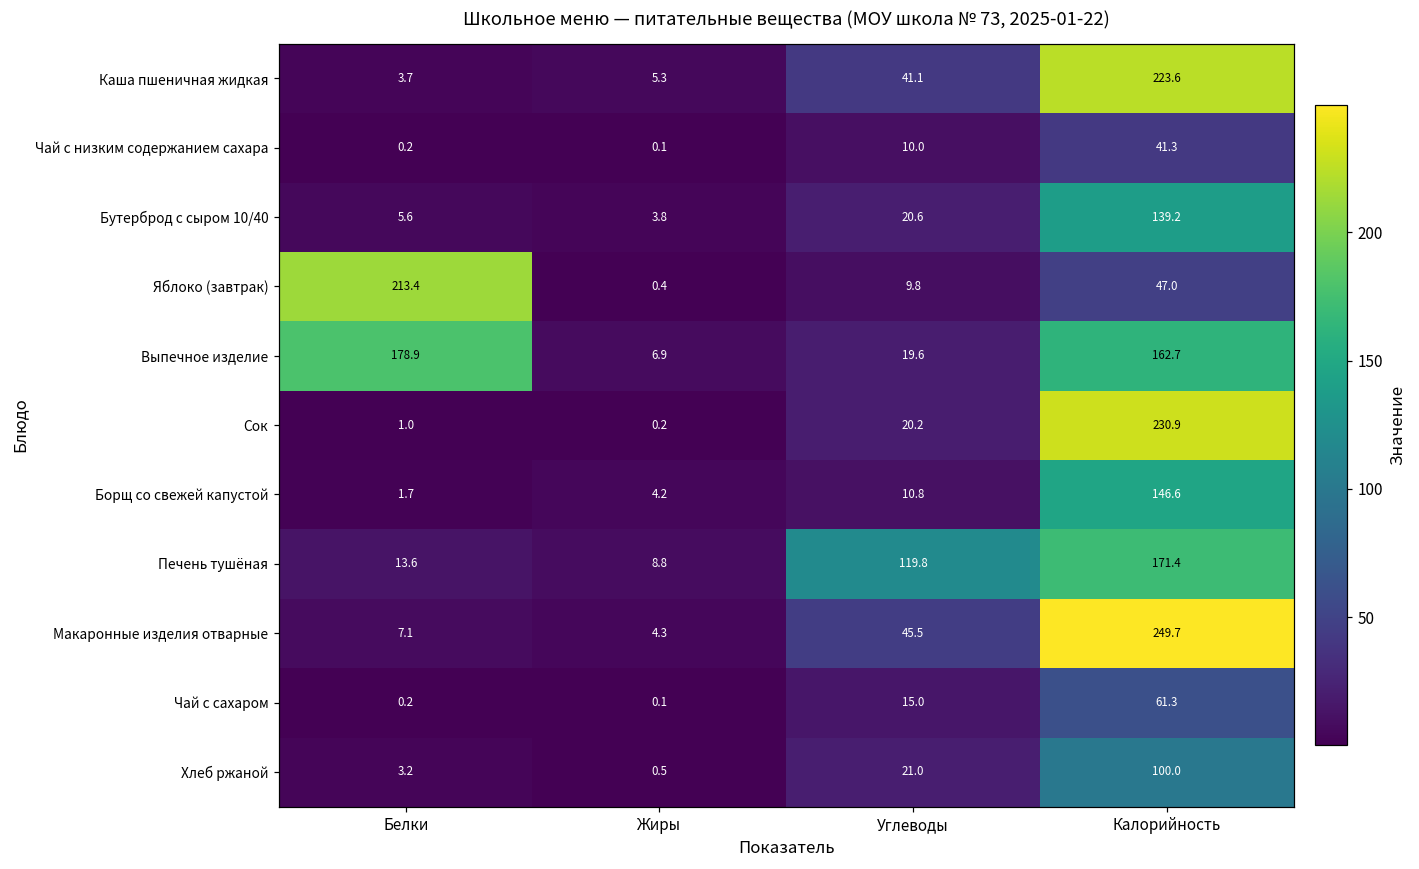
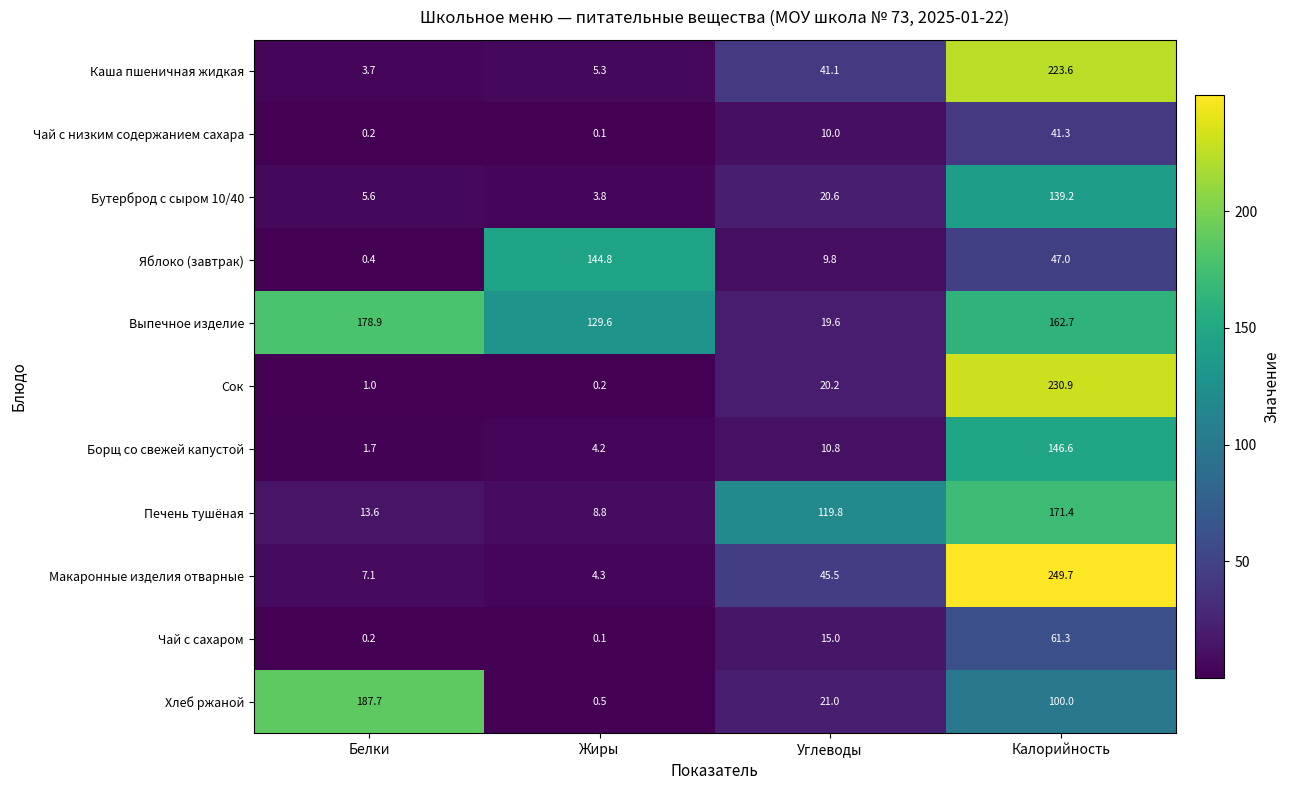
Яблоко (завтрак), Белки: 213.4 -> 0.4
Яблоко (завтрак), Жиры: 0.4 -> 144.8
Выпечное изделие, Жиры: 6.9 -> 129.6
Хлеб ржаной, Белки: 3.2 -> 187.7
